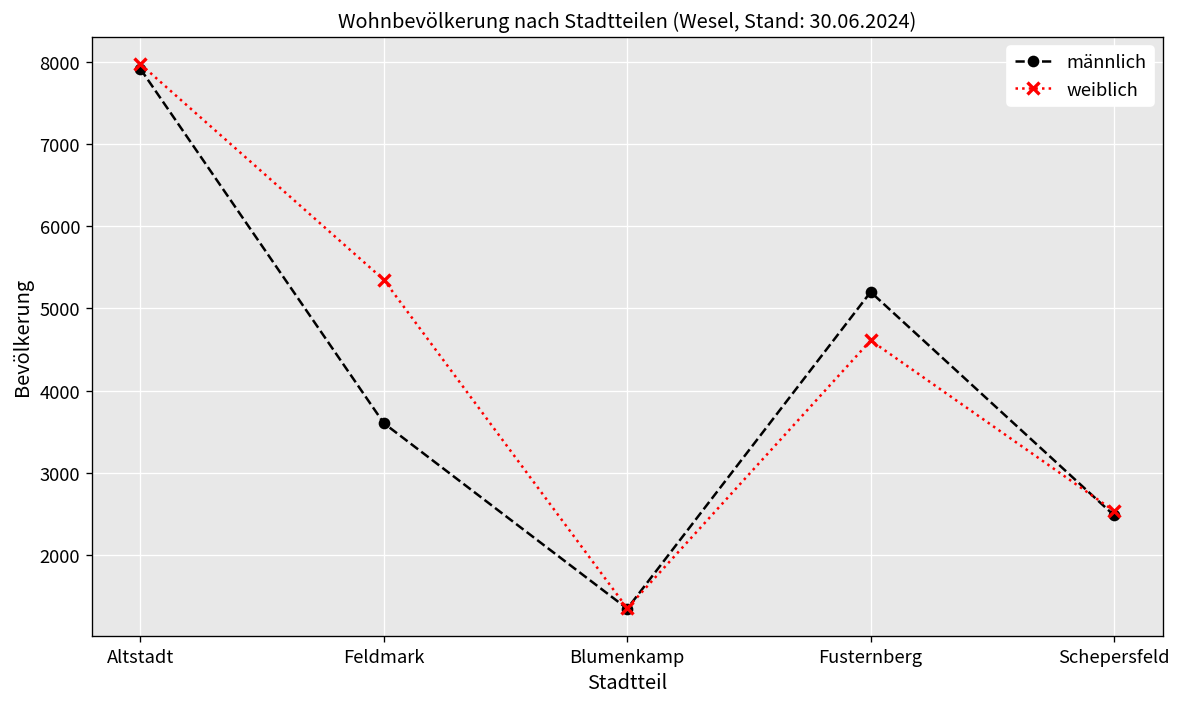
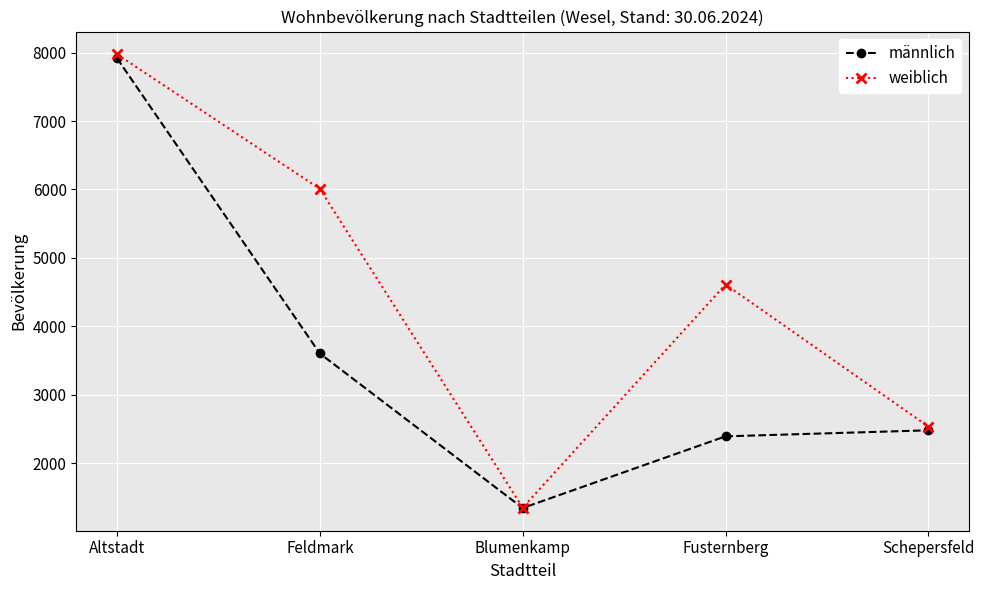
weiblich, Feldmark: 5300 -> 6000
männlich, Fusternberg: 5200 -> 2400
